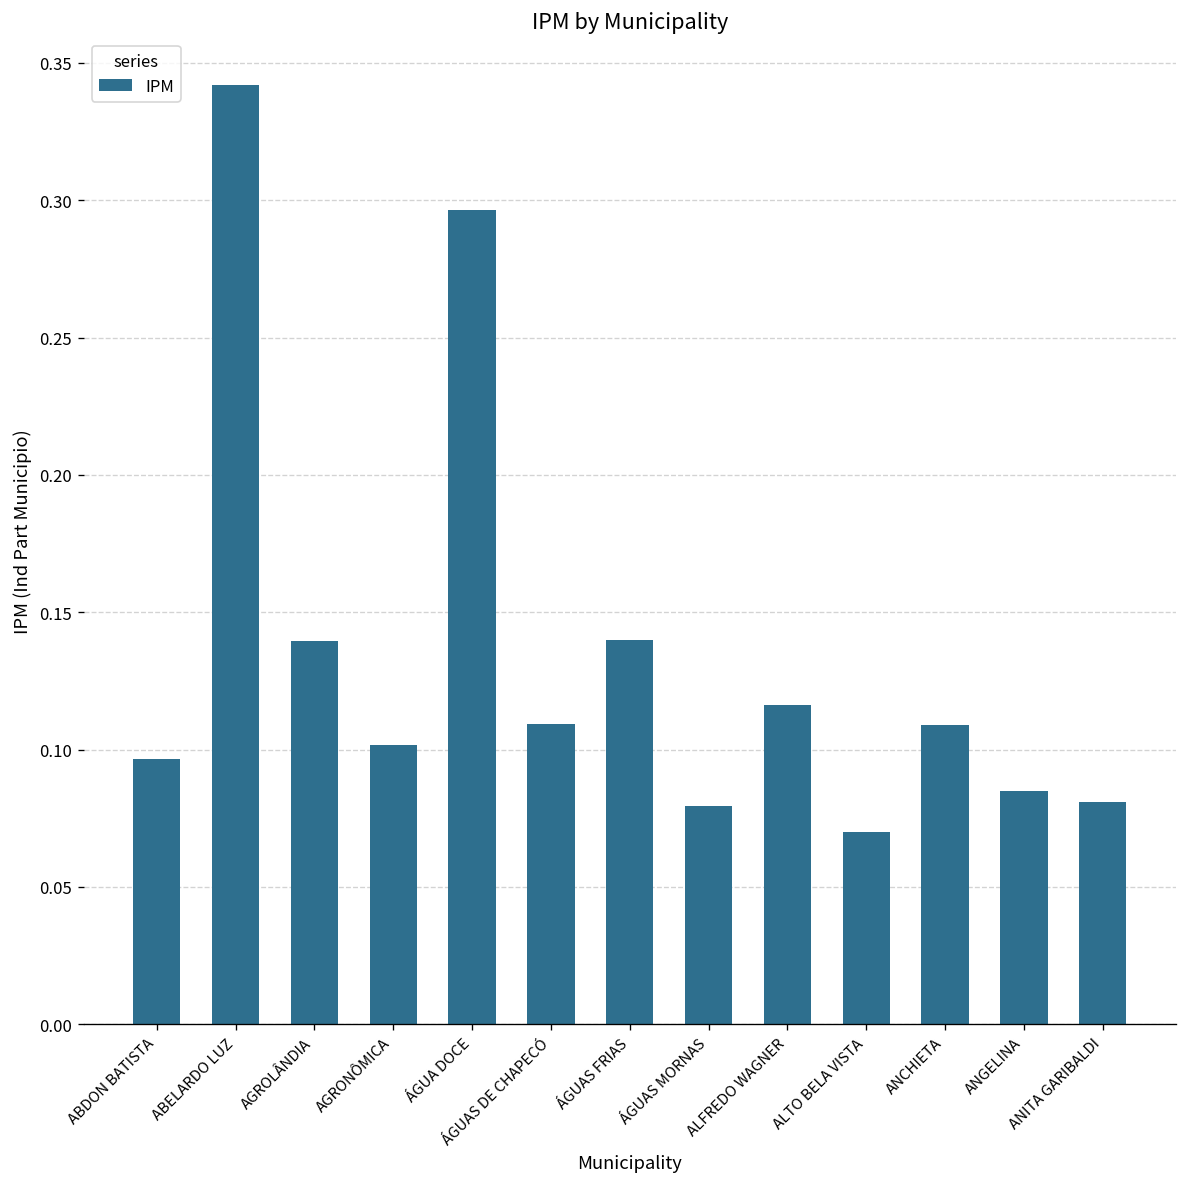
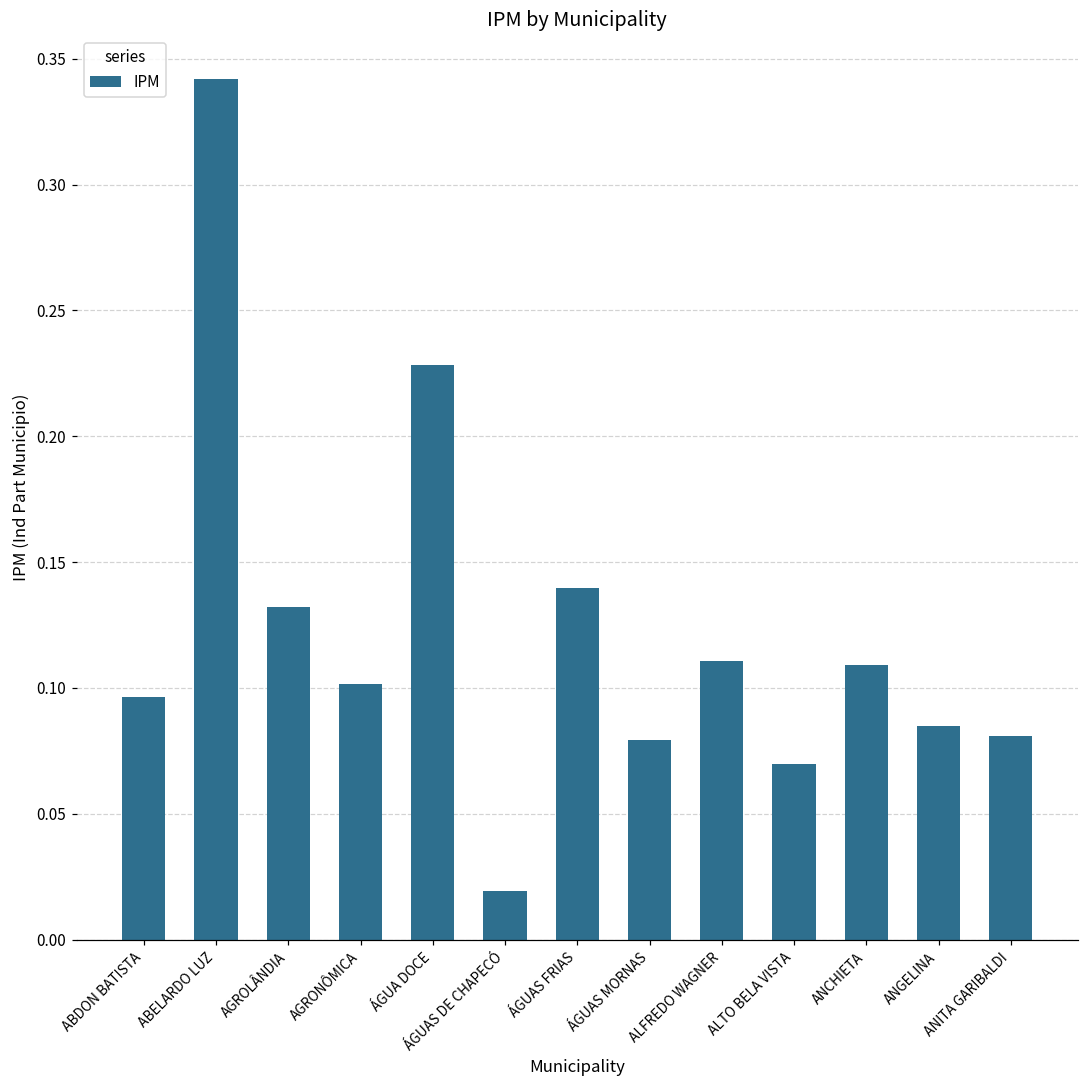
AGROLÂNDIA: 0.139 -> 0.132
ÁGUA DOCE: 0.296 -> 0.228
ÁGUAS DE CHAPECÓ: 0.109 -> 0.019
ALFREDO WAGNER: 0.116 -> 0.111
